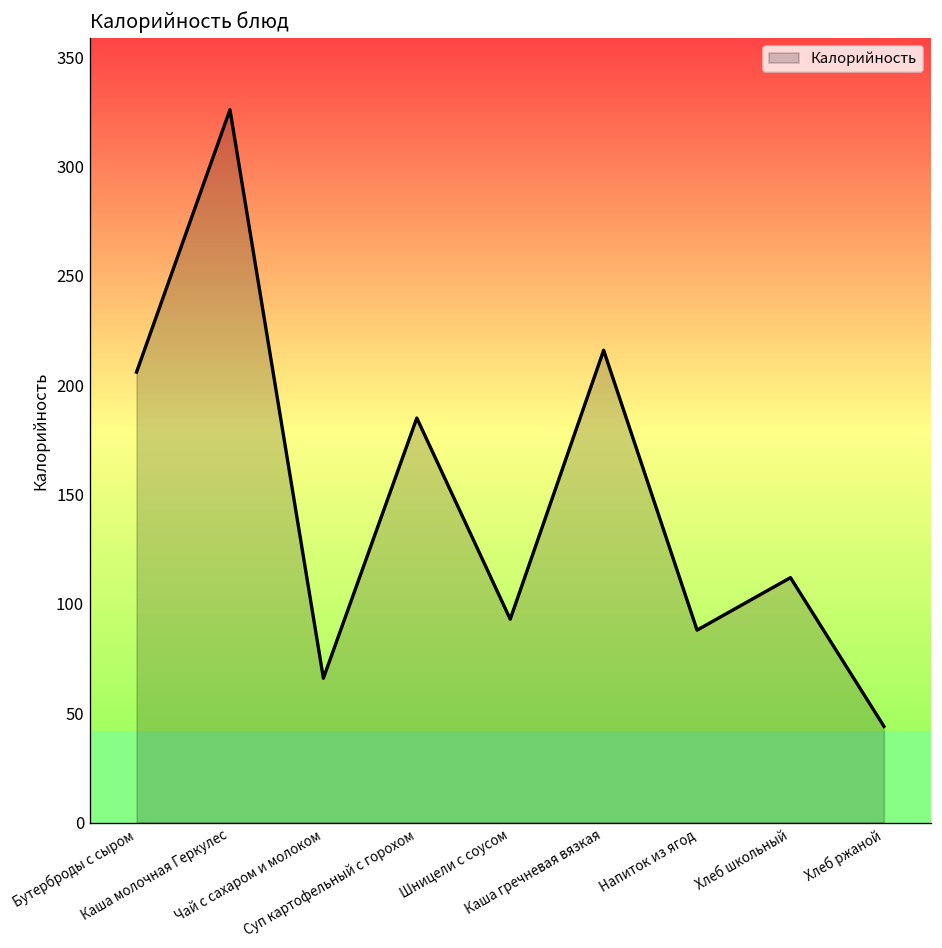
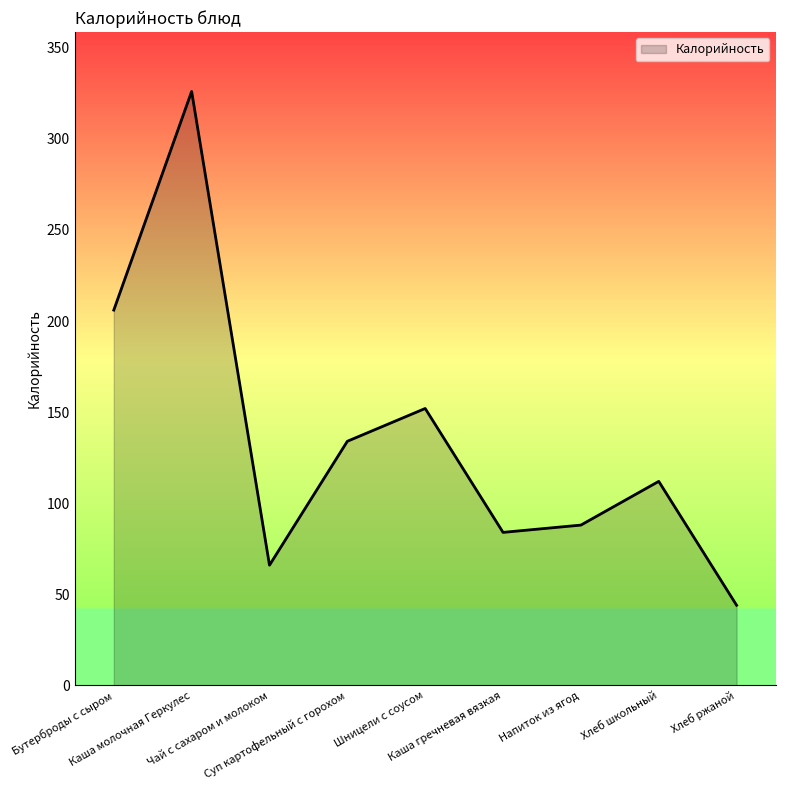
Суп картофельный с горохом: 185 -> 134
Шницели с соусом: 93 -> 152
Каша гречневая вязкая: 216 -> 84
